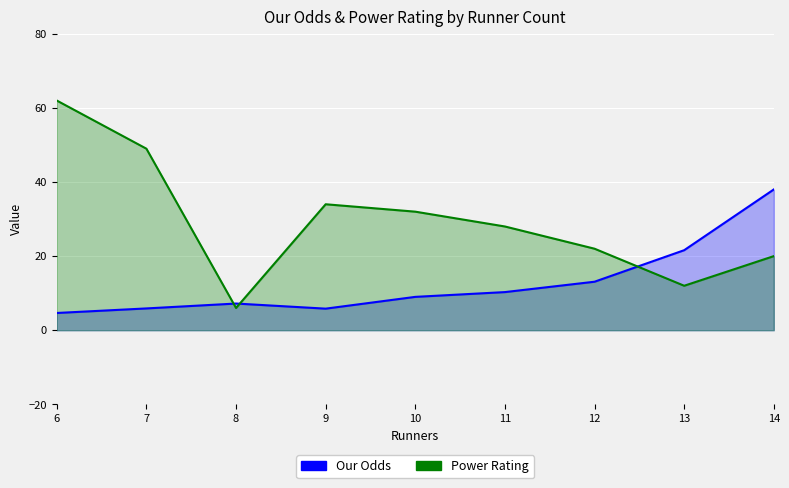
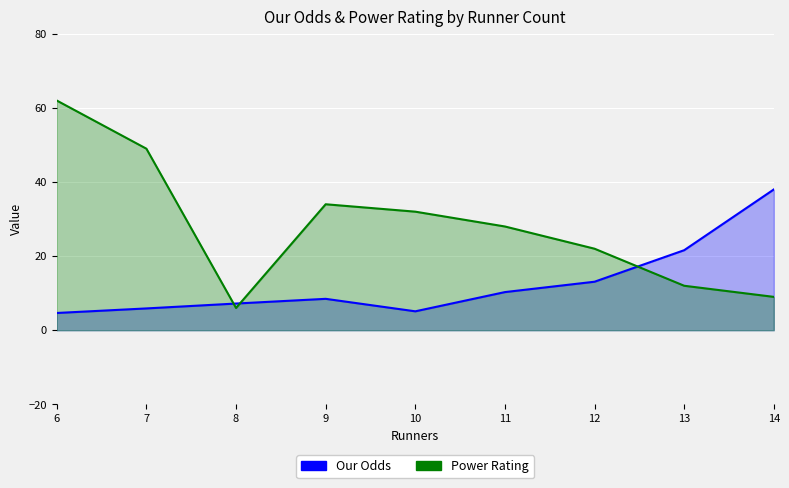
Our Odds, 9: 6 -> 8
Our Odds, 10: 9 -> 5
Power Rating, 14: 20 -> 9
